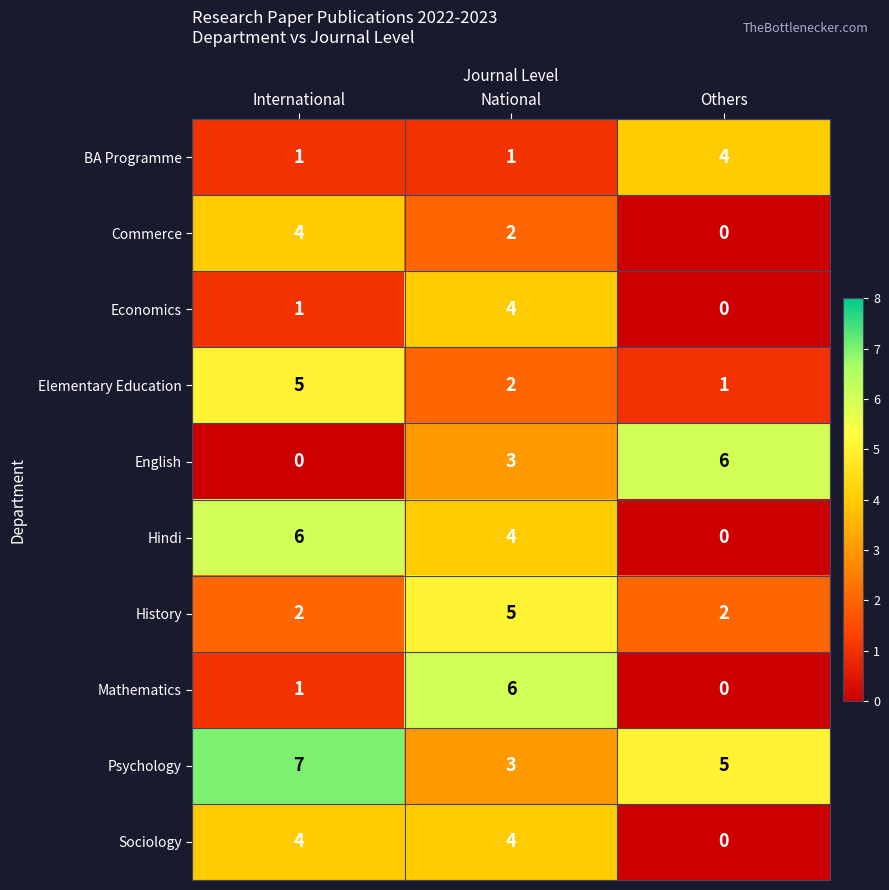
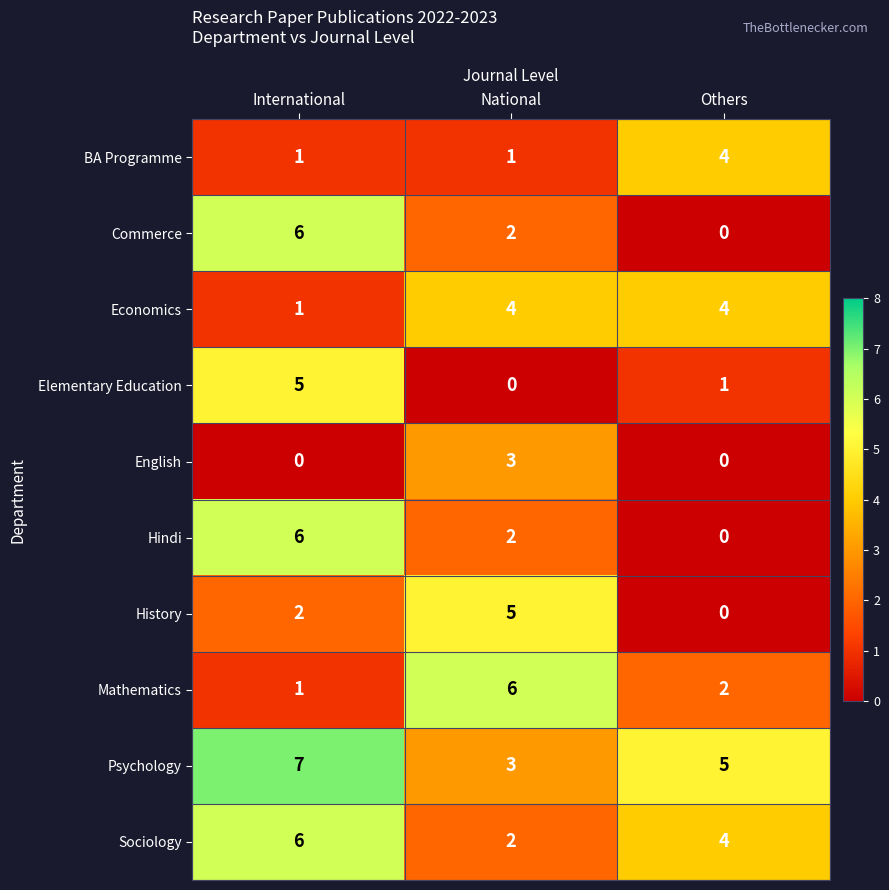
Commerce, International: 4 -> 6
Economics, Others: 0 -> 4
Elementary Education, National: 2 -> 0
English, Others: 6 -> 0
Hindi, National: 4 -> 2
History, Others: 2 -> 0
Mathematics, Others: 0 -> 2
Sociology, International: 4 -> 6
Sociology, National: 4 -> 2
Sociology, Others: 0 -> 4
